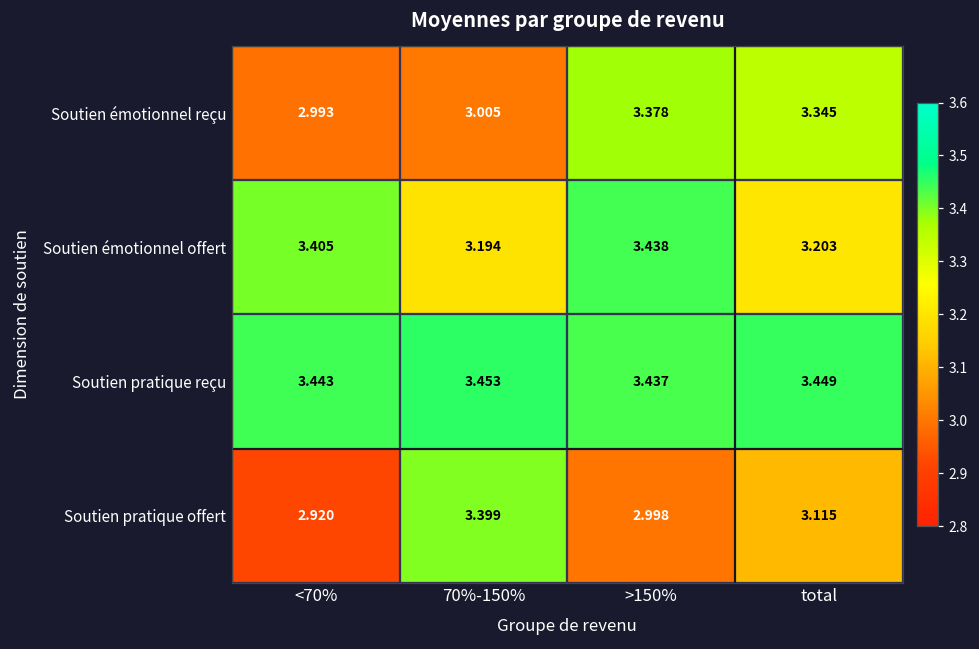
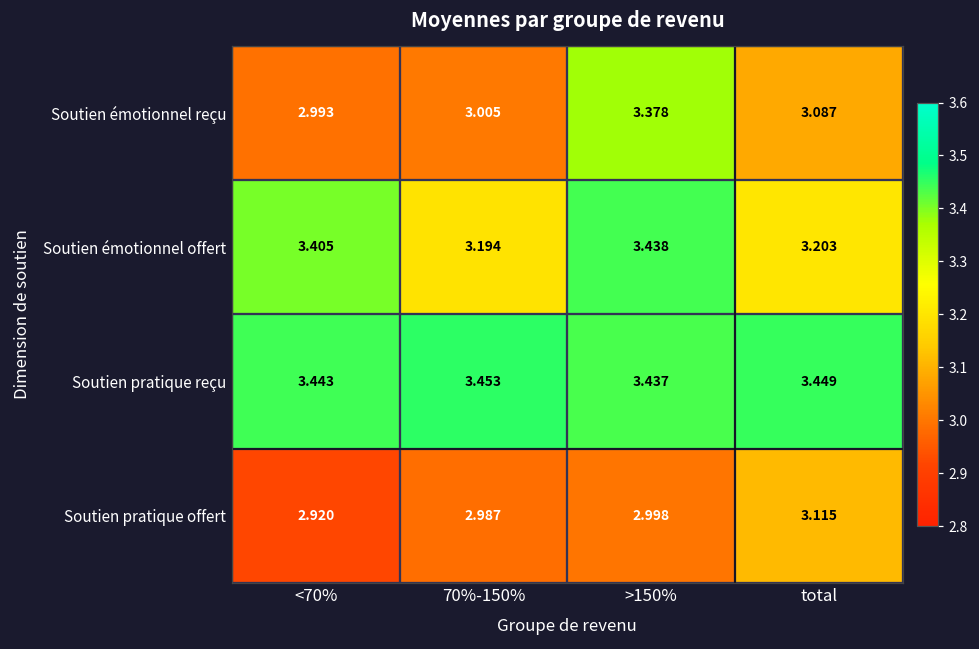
Soutien émotionnel reçu, total: 3.345 -> 3.087
Soutien pratique offert, 70%-150%: 3.399 -> 2.987
